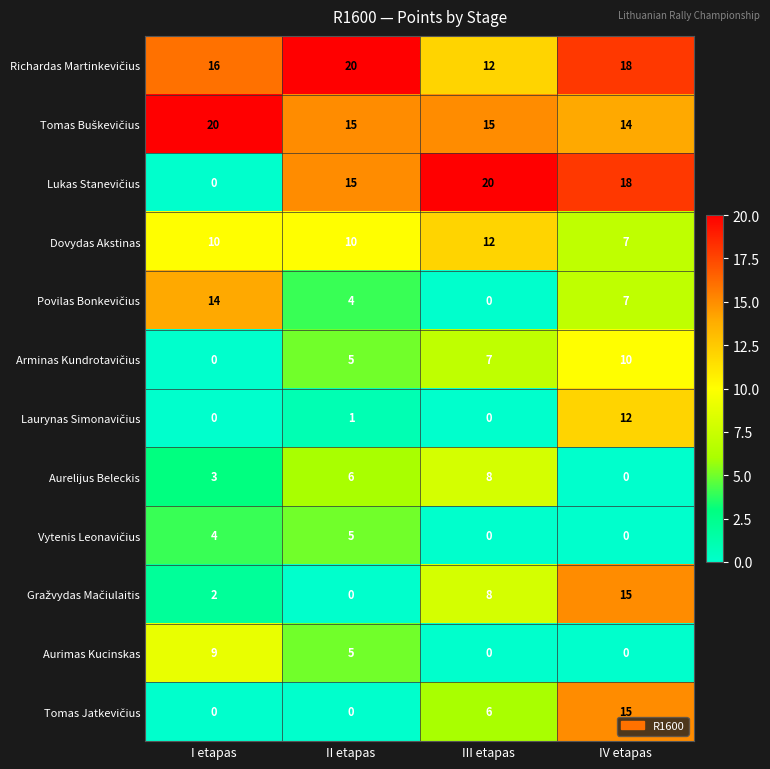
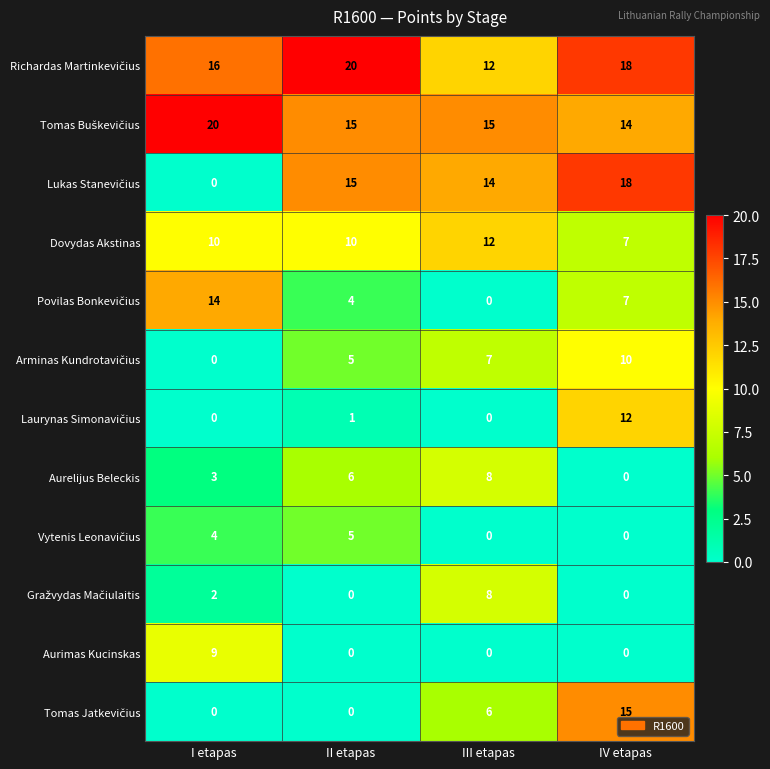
Lukas Stanevičius, III etapas: 20 -> 14
Gražvydas Mačiulaitis, IV etapas: 15 -> 0
Aurimas Kucinskas, II etapas: 5 -> 0
